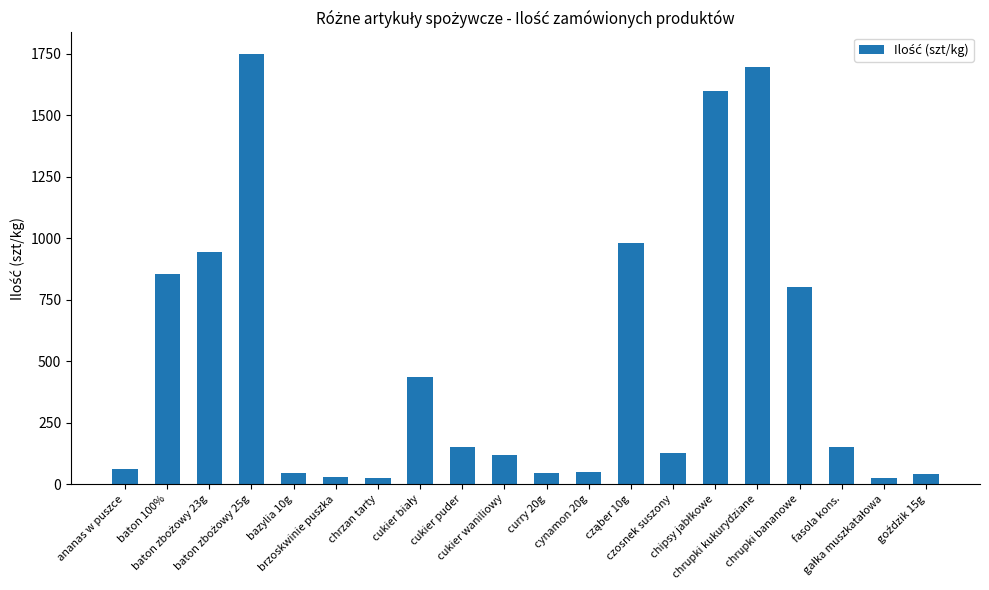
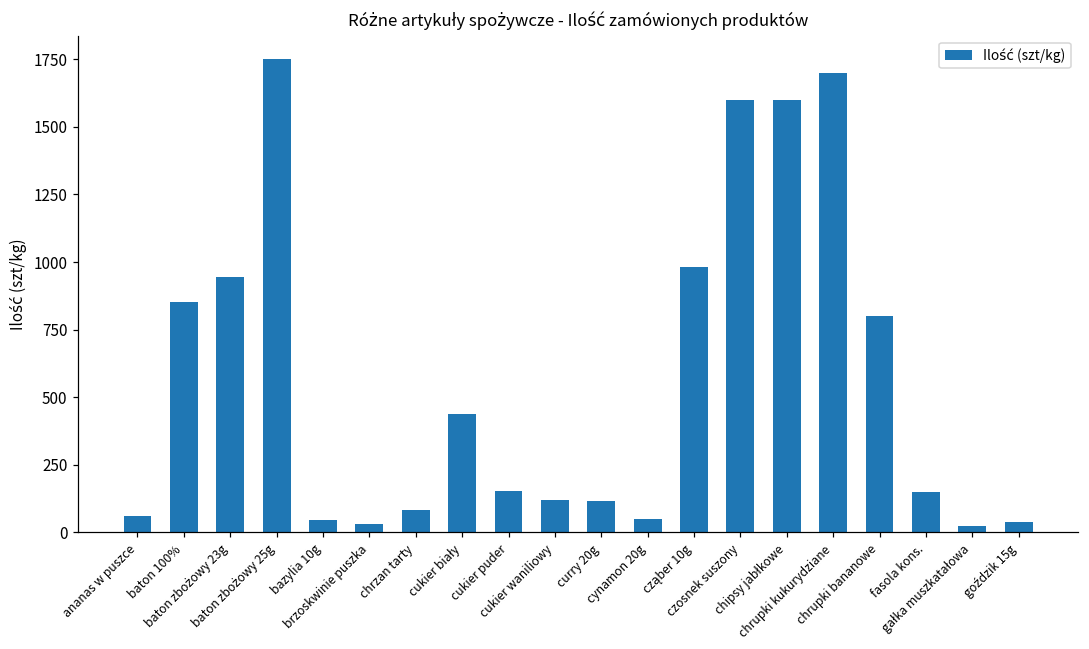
chrzan tarty: 20 -> 80
curry 20g: 50 -> 120
czosnek suszony: 130 -> 1600
